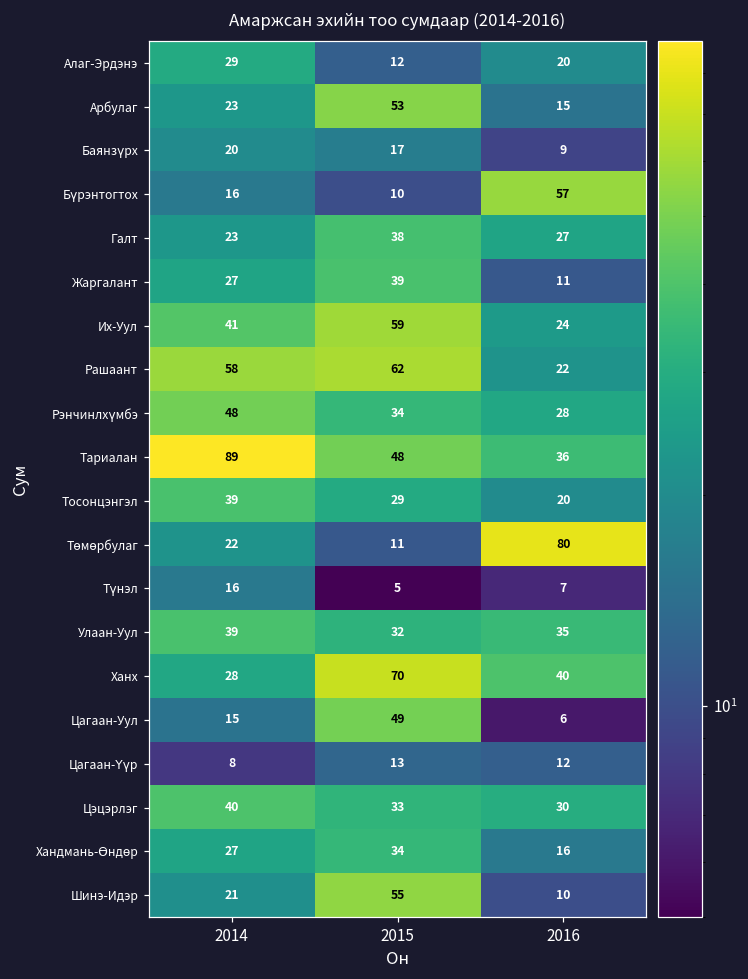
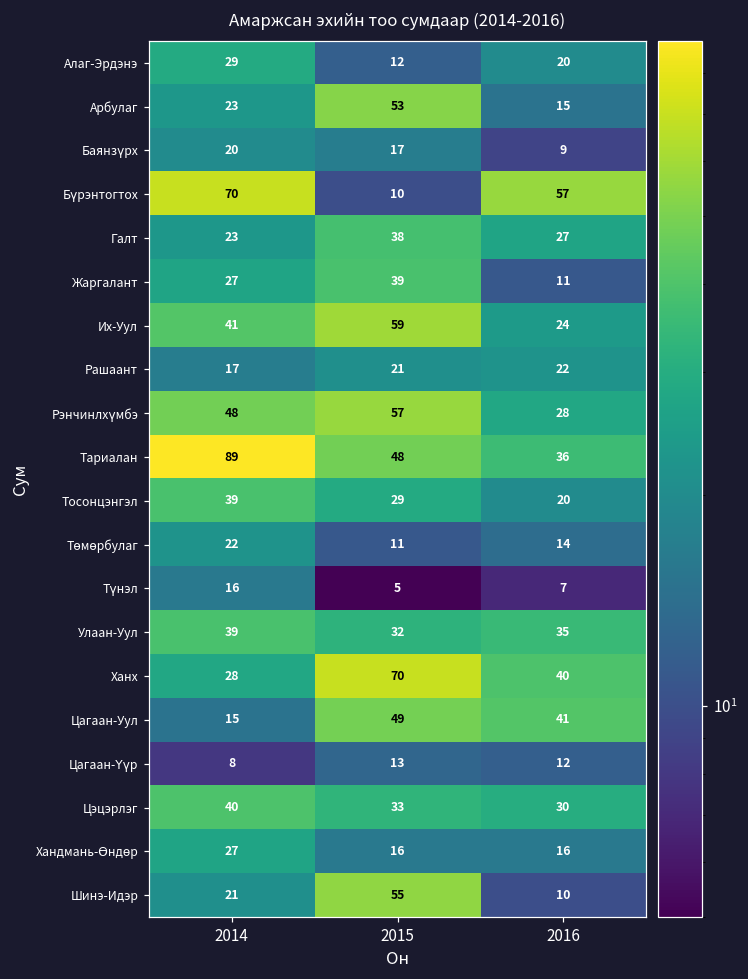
Бүрэнтогтох, 2014: 16 -> 70
Рашаант, 2014: 58 -> 17
Рашаант, 2015: 62 -> 21
Рэнчинлхүмбэ, 2015: 34 -> 57
Төмөрбулаг, 2016: 80 -> 14
Цагаан-Уул, 2016: 6 -> 41
Хандмань-Өндөр, 2015: 34 -> 16
